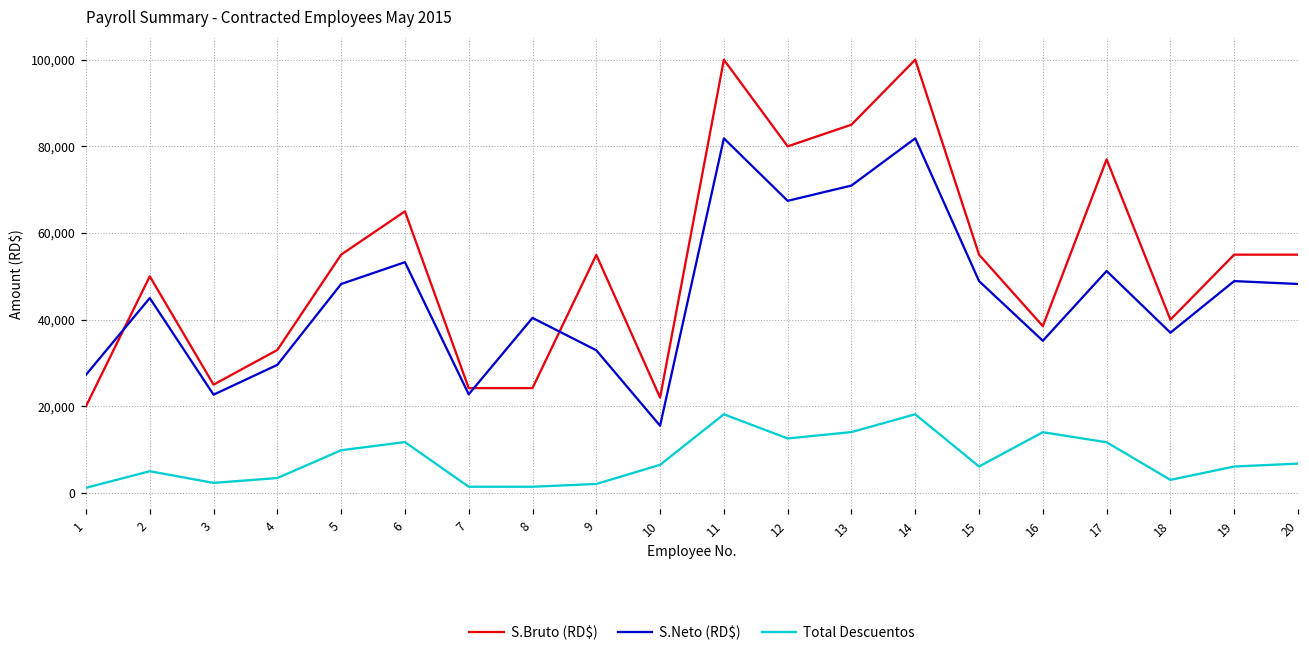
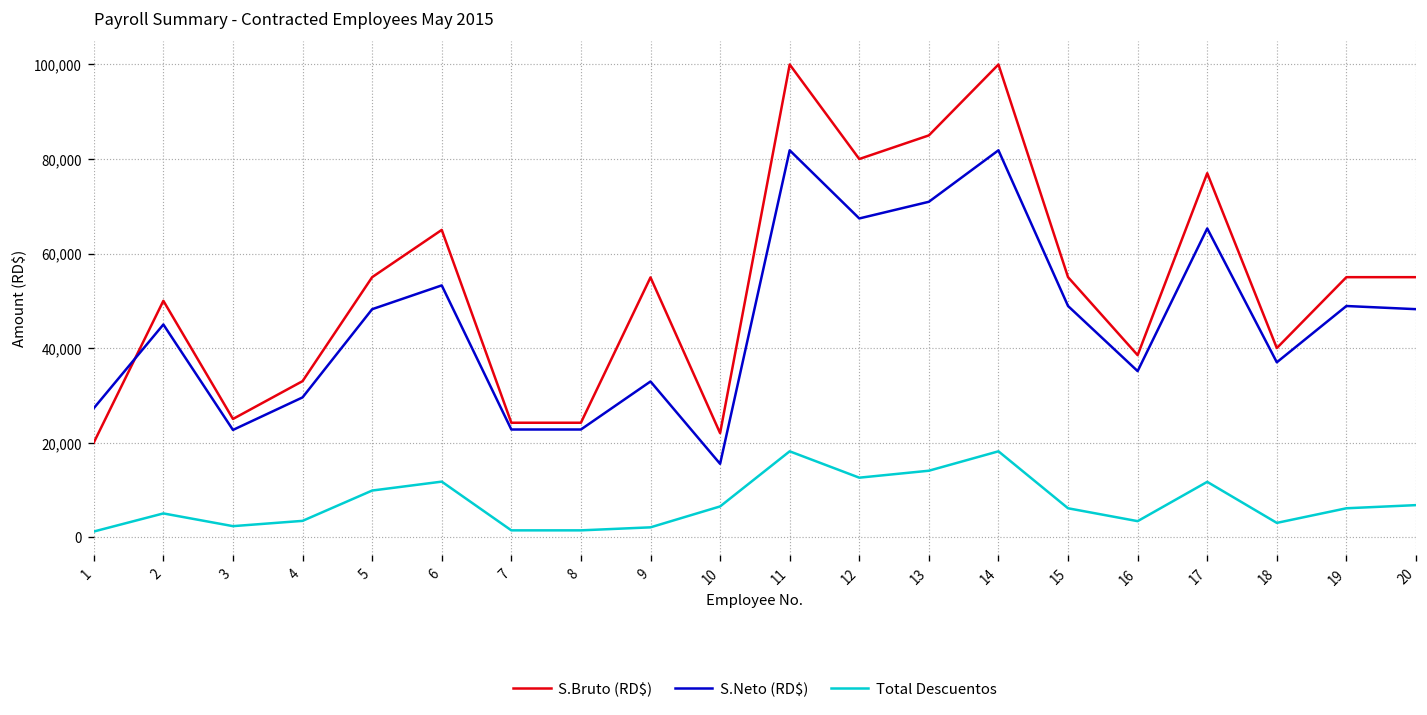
S.Neto (RD$), 8: 40,000 -> 23,000
Total Descuentos, 16: 14,000 -> 3,000
S.Neto (RD$), 17: 51,000 -> 65,000
